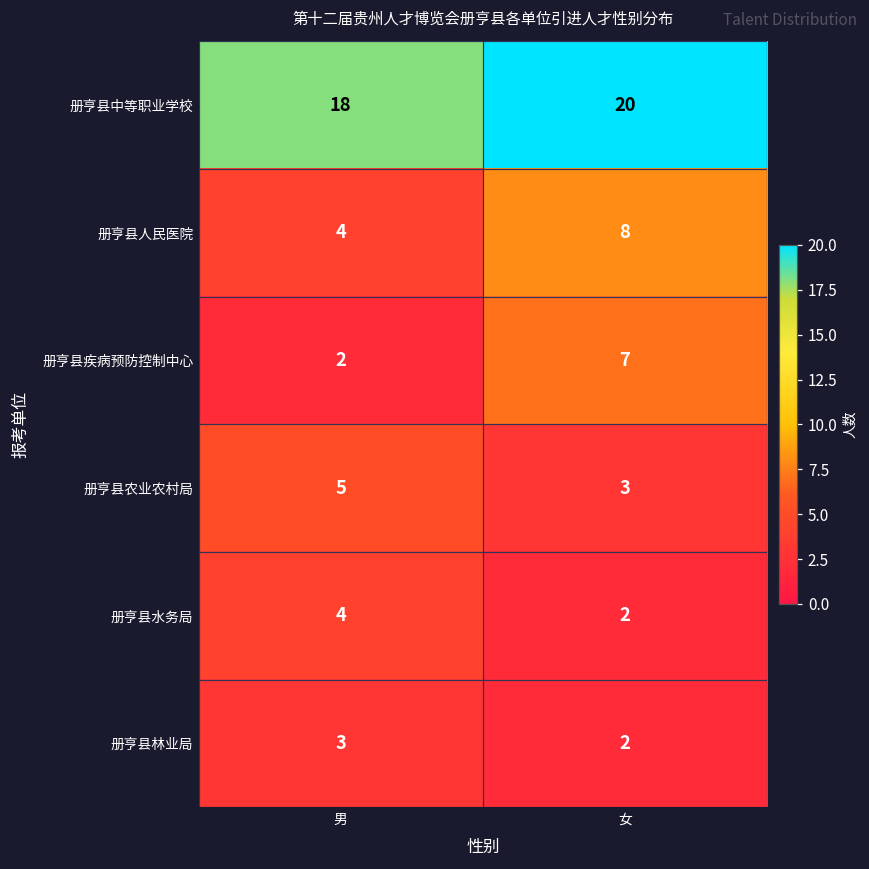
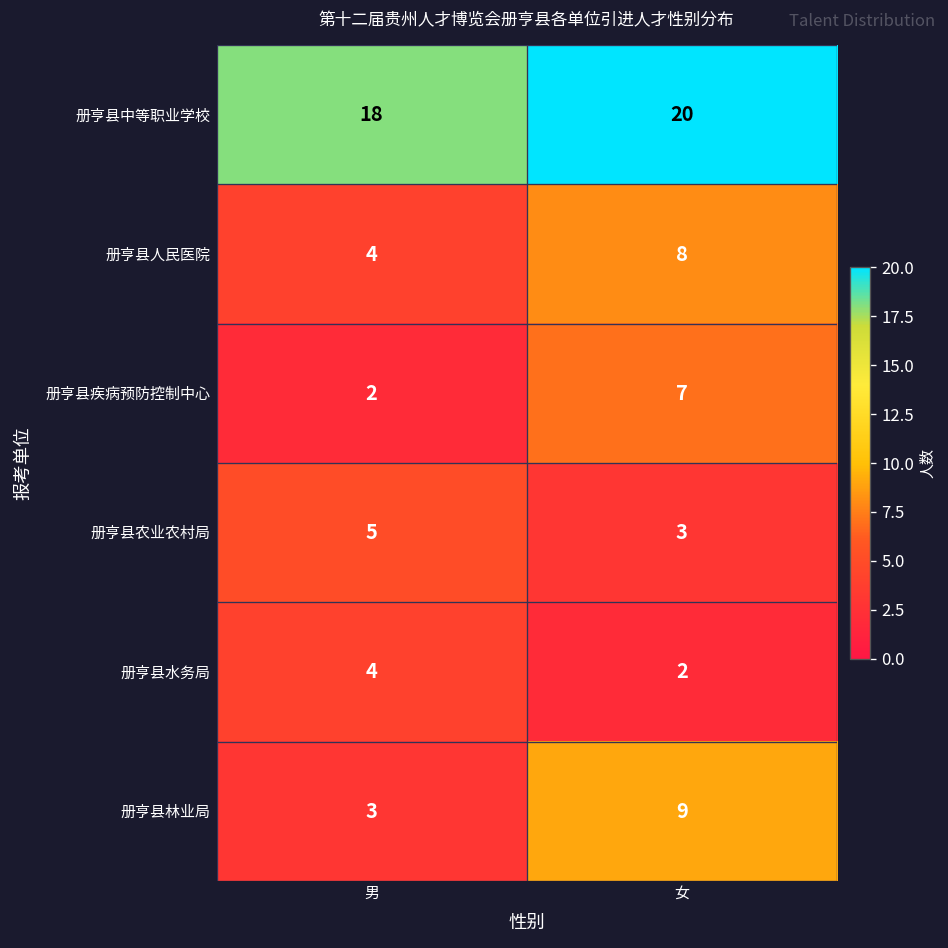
册亨县林业局, 女: 2 -> 9
